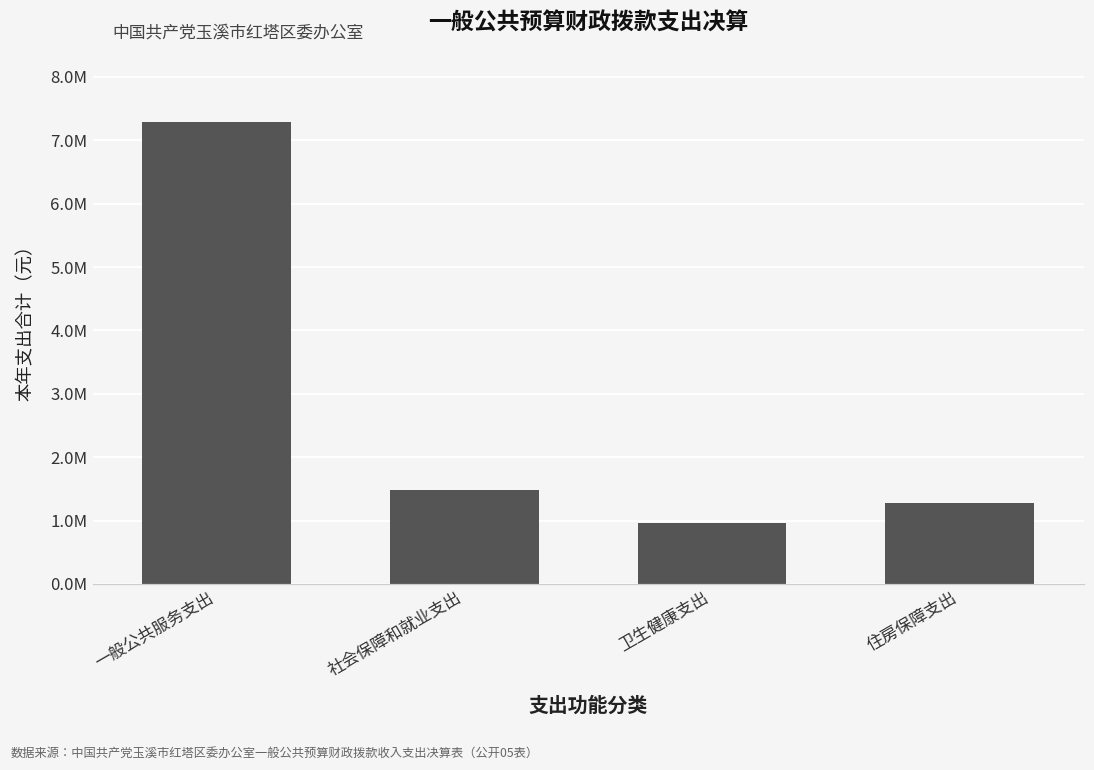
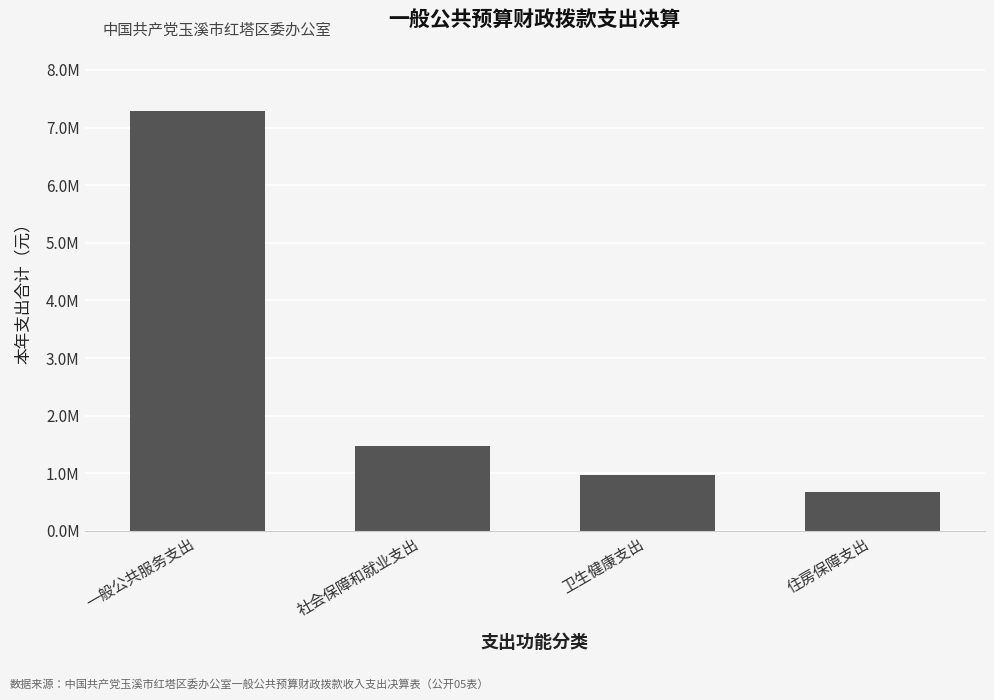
住房保障支出: 1300000 -> 700000
